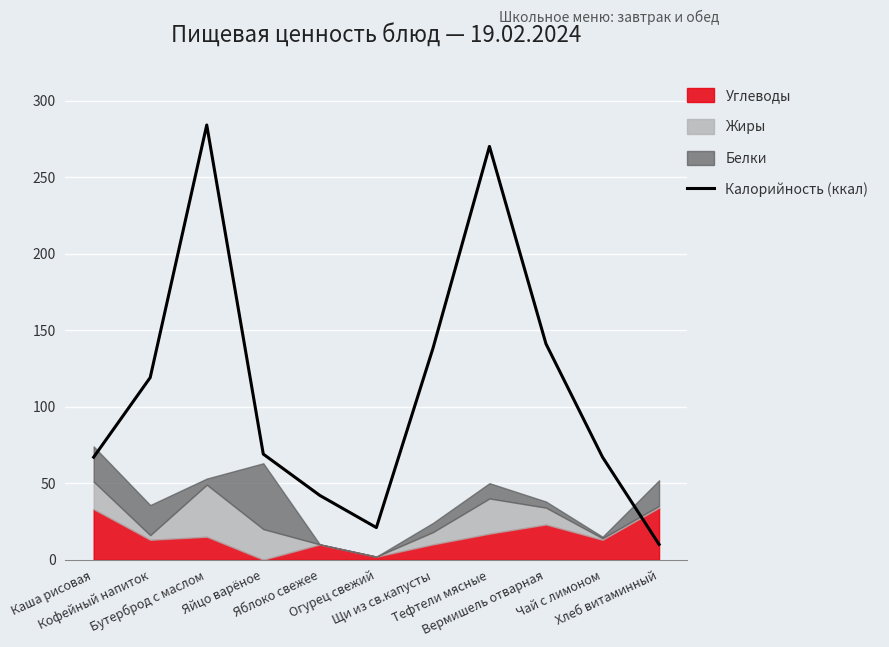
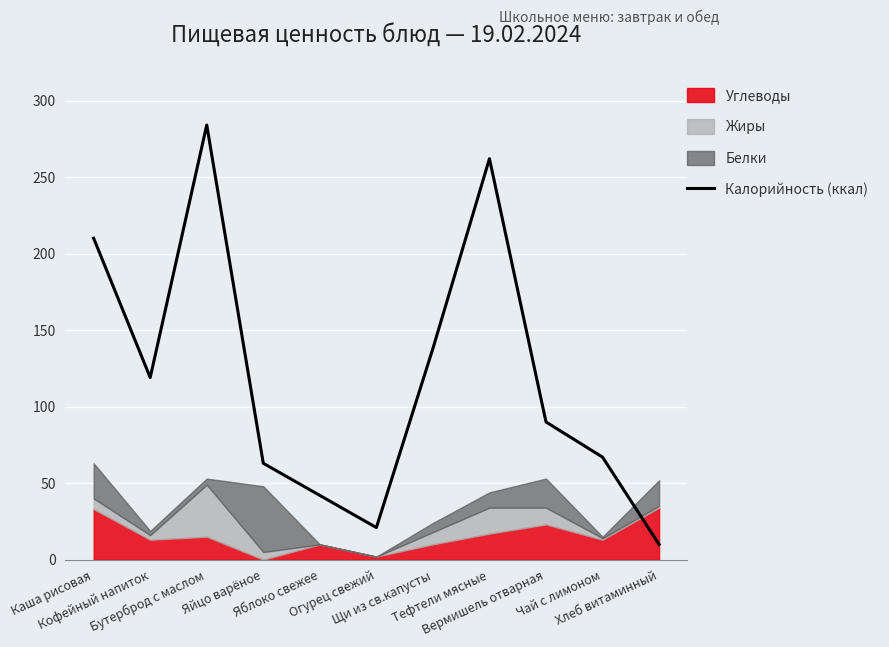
Калорийность (ккал), Каша рисовая: 67 -> 210
Жиры, Каша рисовая: 18 -> 7
Белки, Кофейный напиток: 20 -> 3
Калорийность (ккал), Яйцо варёное: 69 -> 63
Жиры, Яйцо варёное: 20 -> 5
Калорийность (ккал), Тефтели мясные: 270 -> 262
Жиры, Тефтели мясные: 23 -> 17
Калорийность (ккал), Вермишель отварная: 141 -> 90
Белки, Вермишель отварная: 4 -> 19
